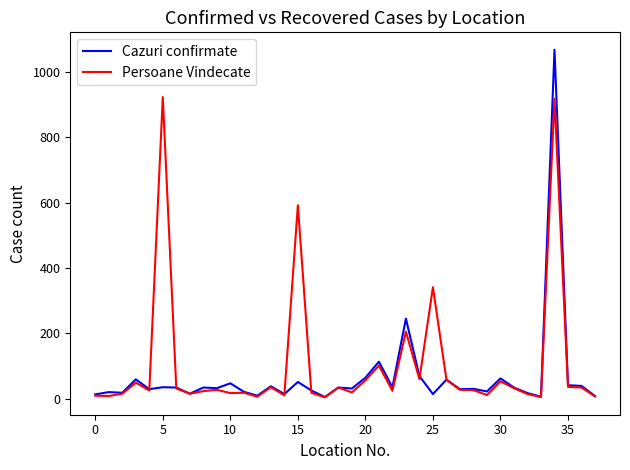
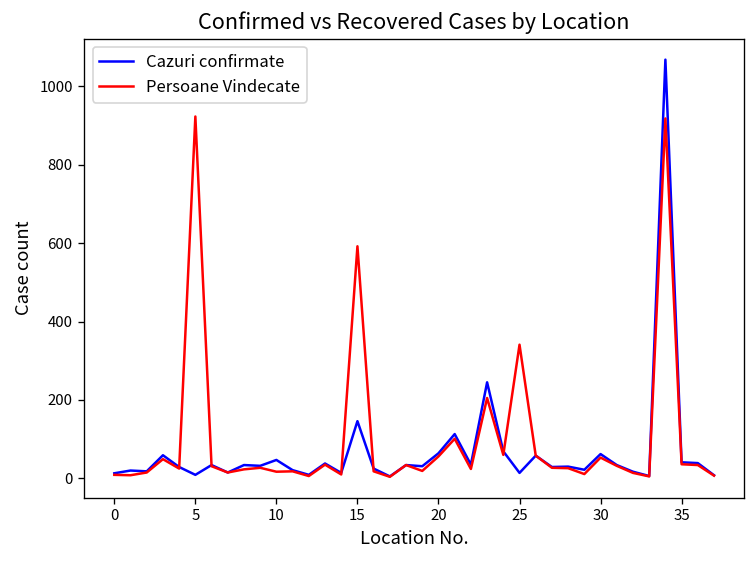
Cazuri confirmate, 5: 40 -> 10
Cazuri confirmate, 15: 50 -> 150
